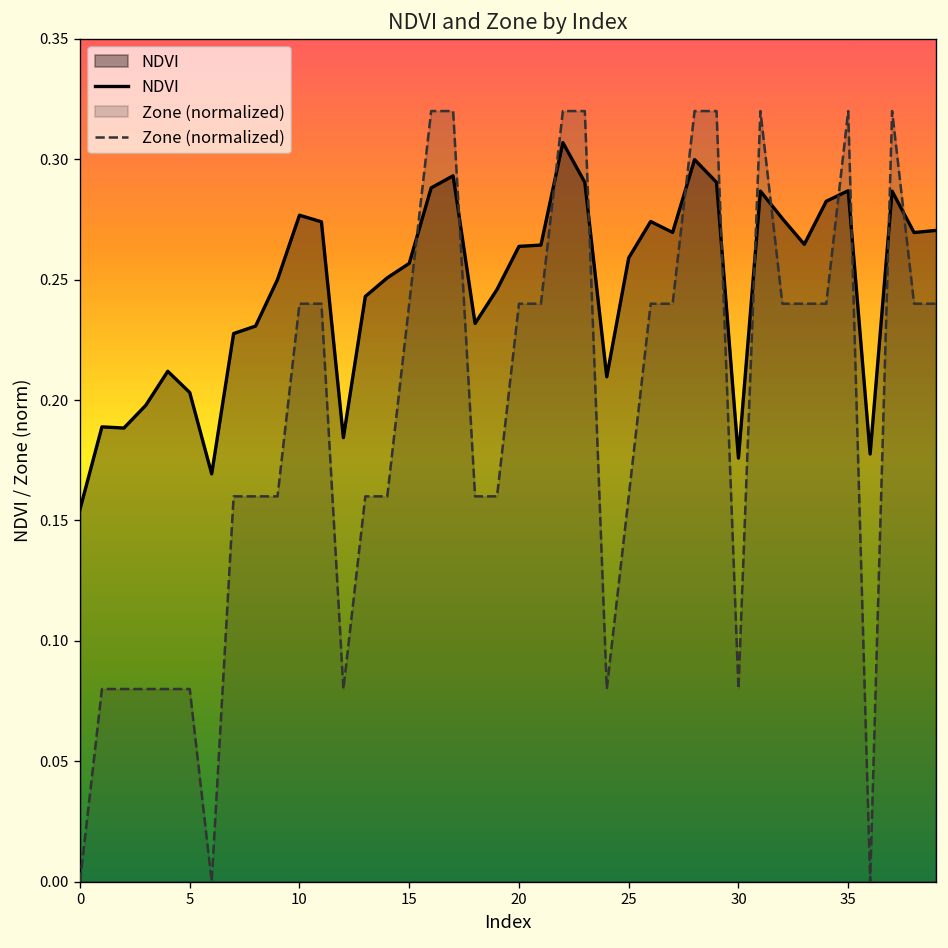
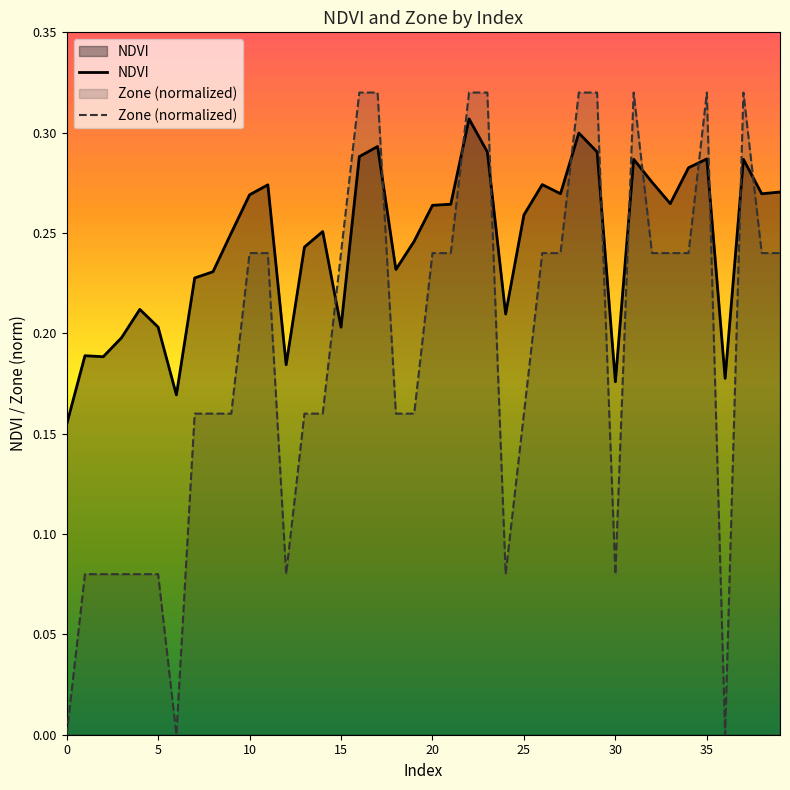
NDVI, 10: 0.277 -> 0.269
NDVI, 15: 0.257 -> 0.203
